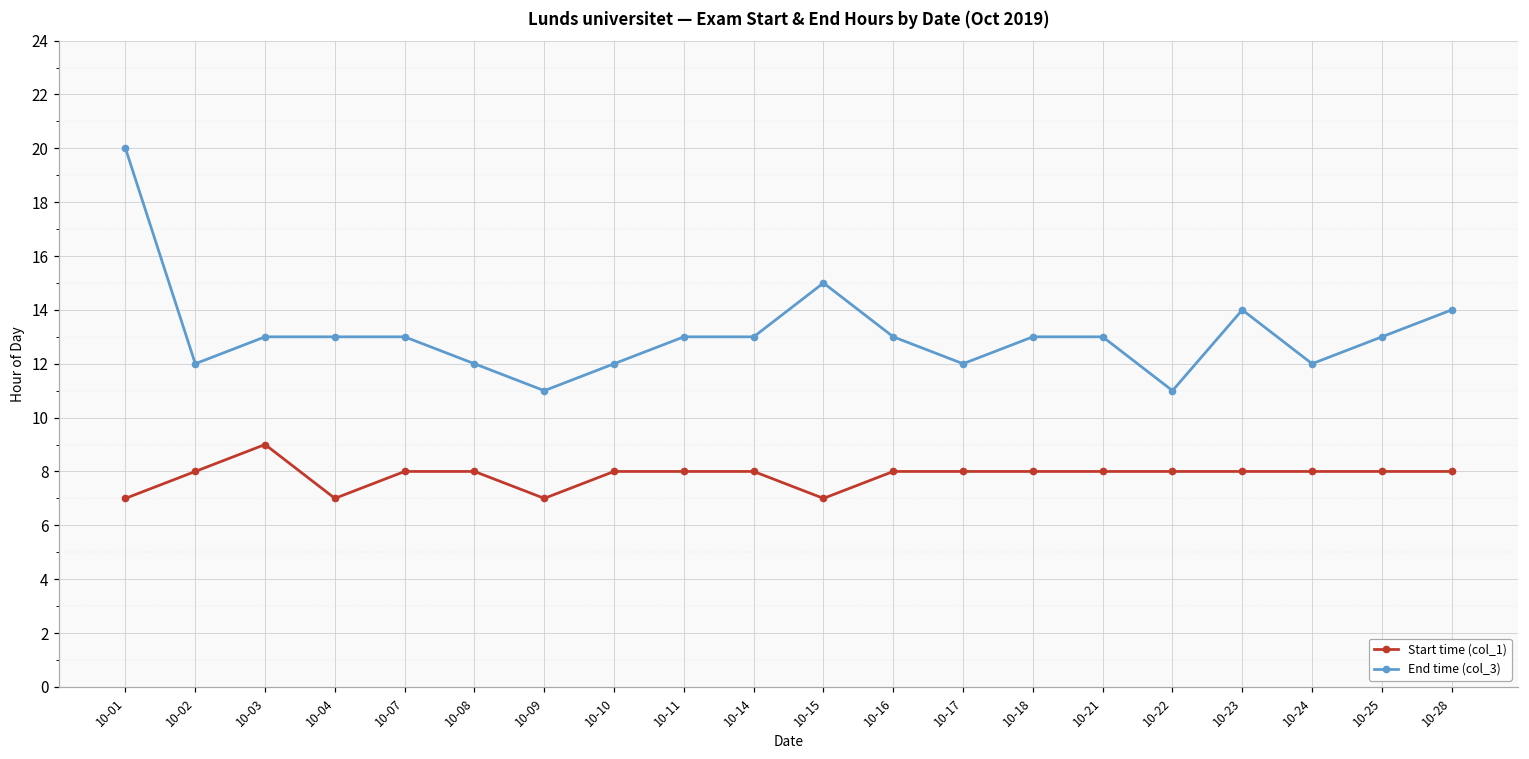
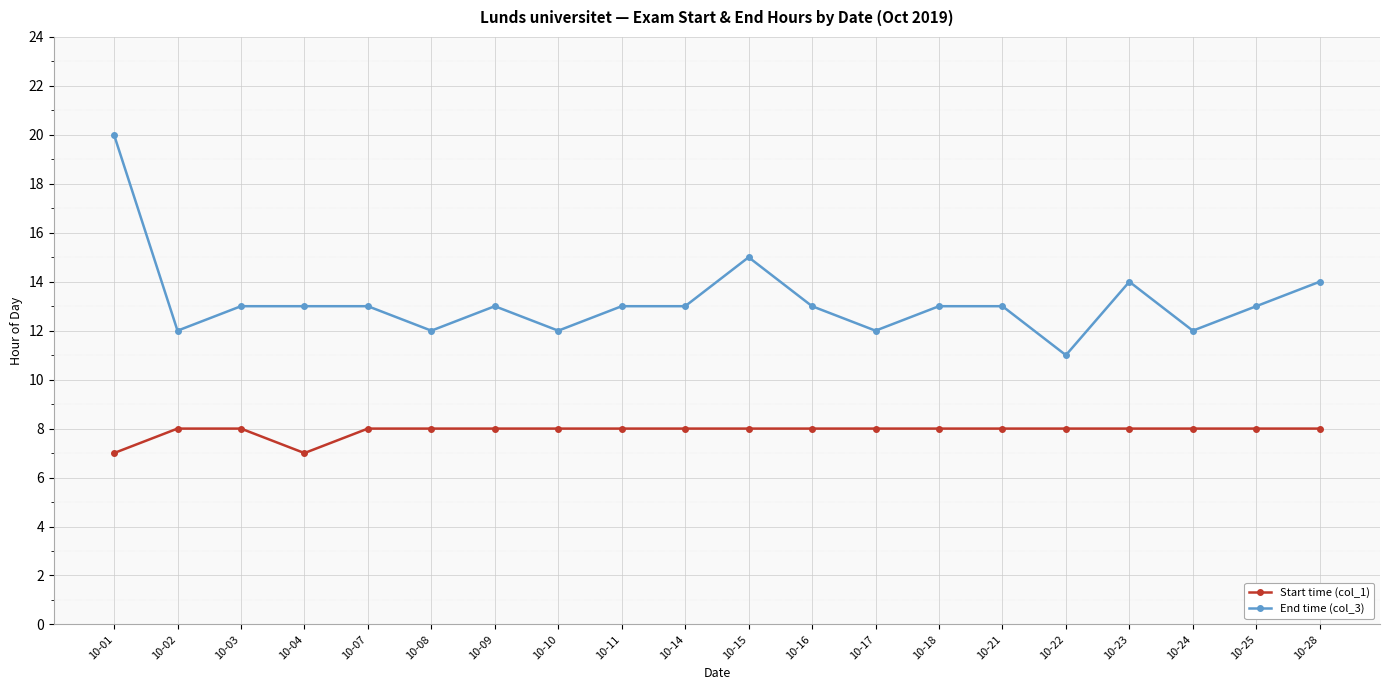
Start time (col_1), 10-03: 9 -> 8
Start time (col_1), 10-09: 7 -> 8
End time (col_3), 10-09: 11 -> 13
Start time (col_1), 10-15: 7 -> 8
